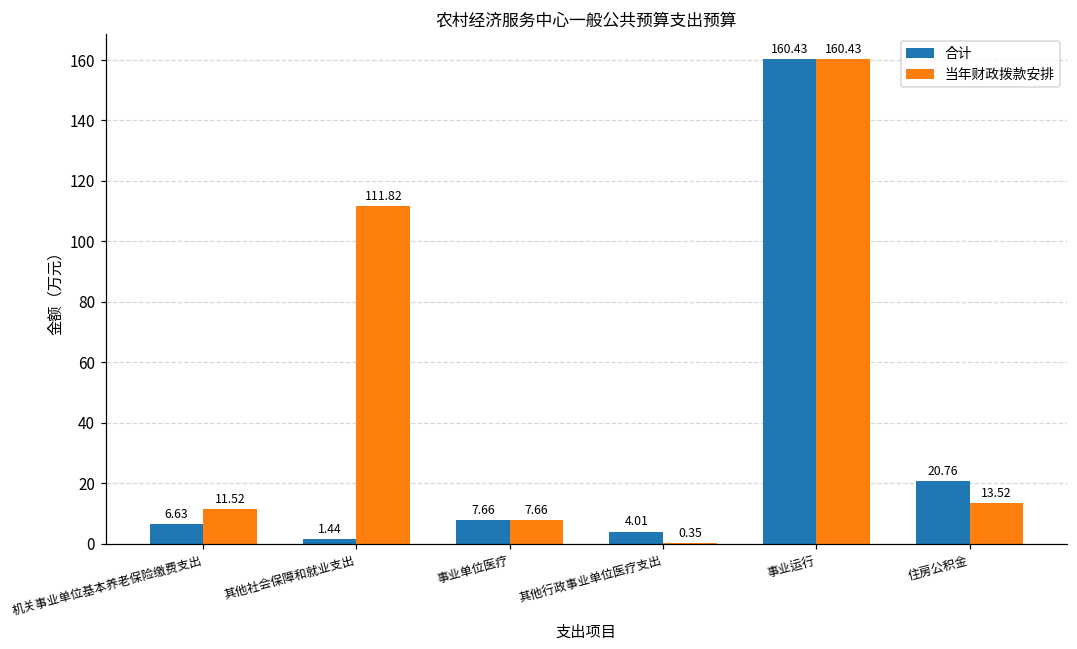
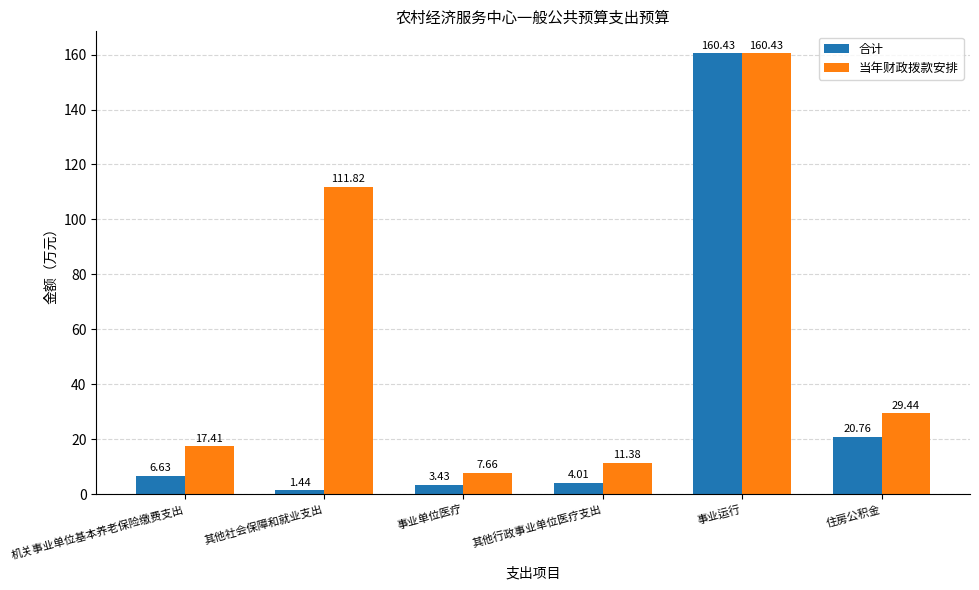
当年财政拨款安排, 机关事业单位基本养老保险缴费支出: 11.52 -> 17.41
合计, 事业单位医疗: 7.66 -> 3.43
当年财政拨款安排, 其他行政事业单位医疗支出: 0.35 -> 11.38
当年财政拨款安排, 住房公积金: 13.52 -> 29.44
